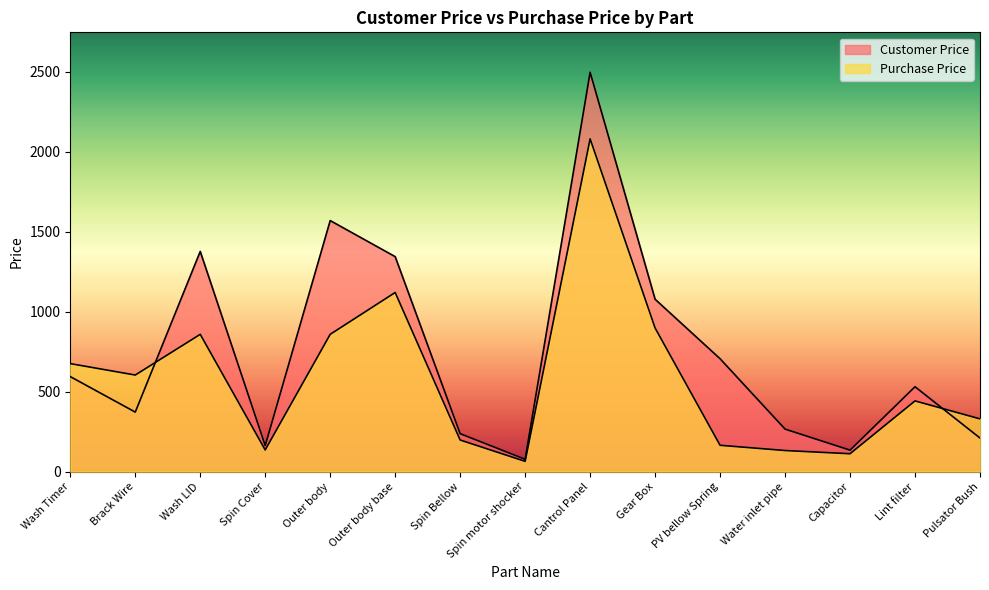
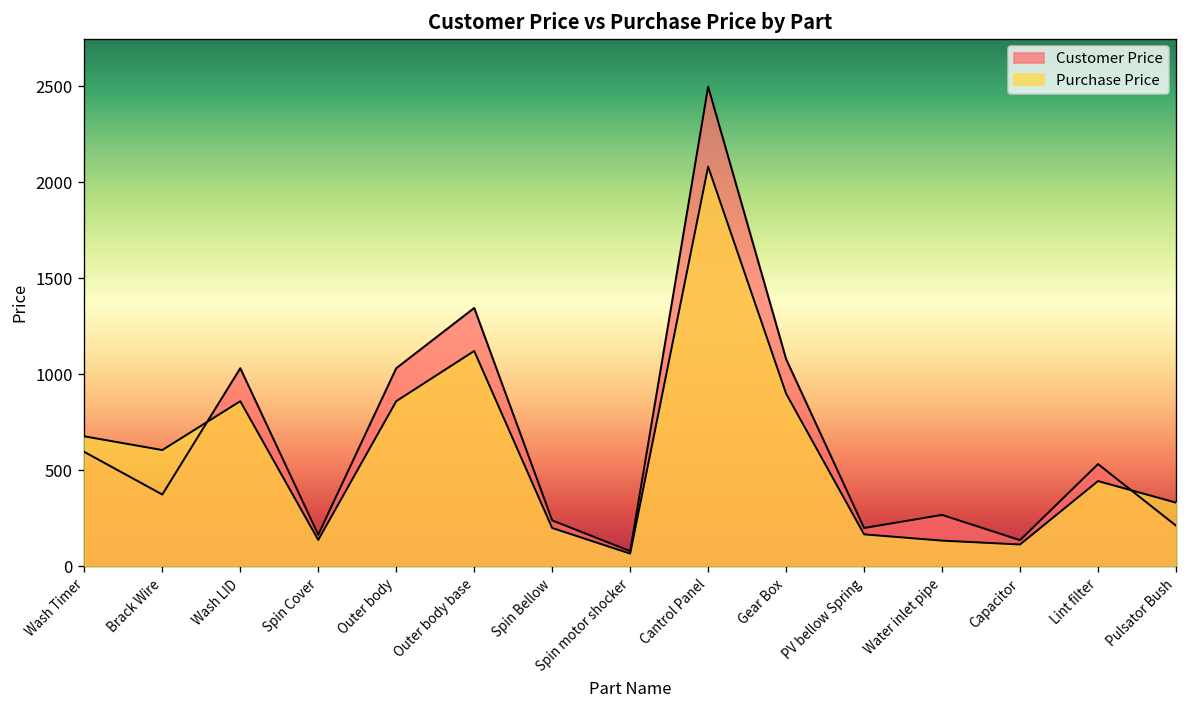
Customer Price, Wash LID: 1380 -> 1030
Customer Price, Outer body: 1570 -> 1030
Customer Price, PV bellow Spring: 710 -> 200
